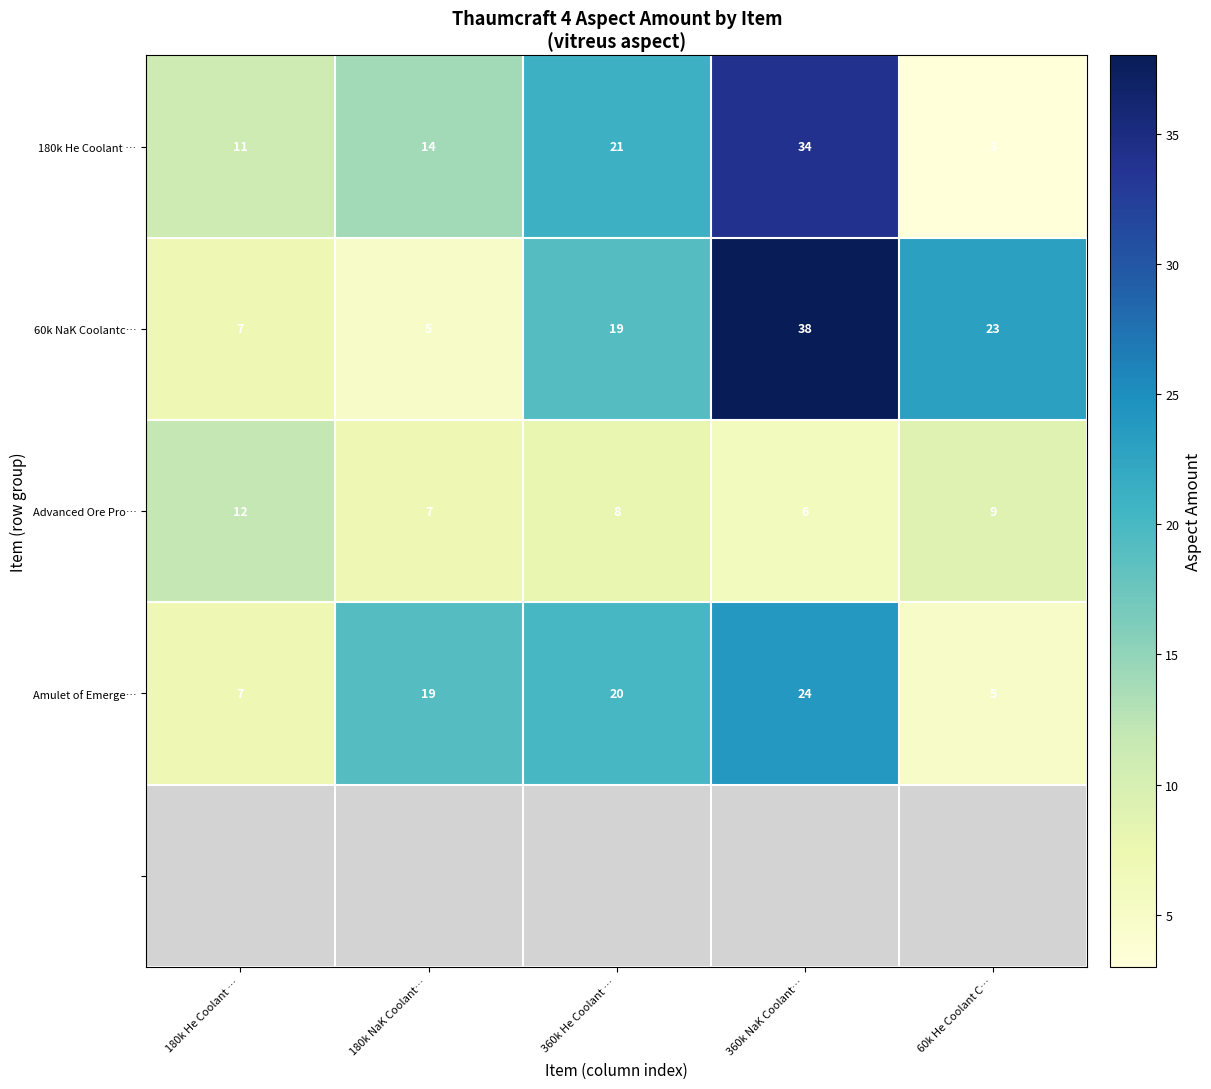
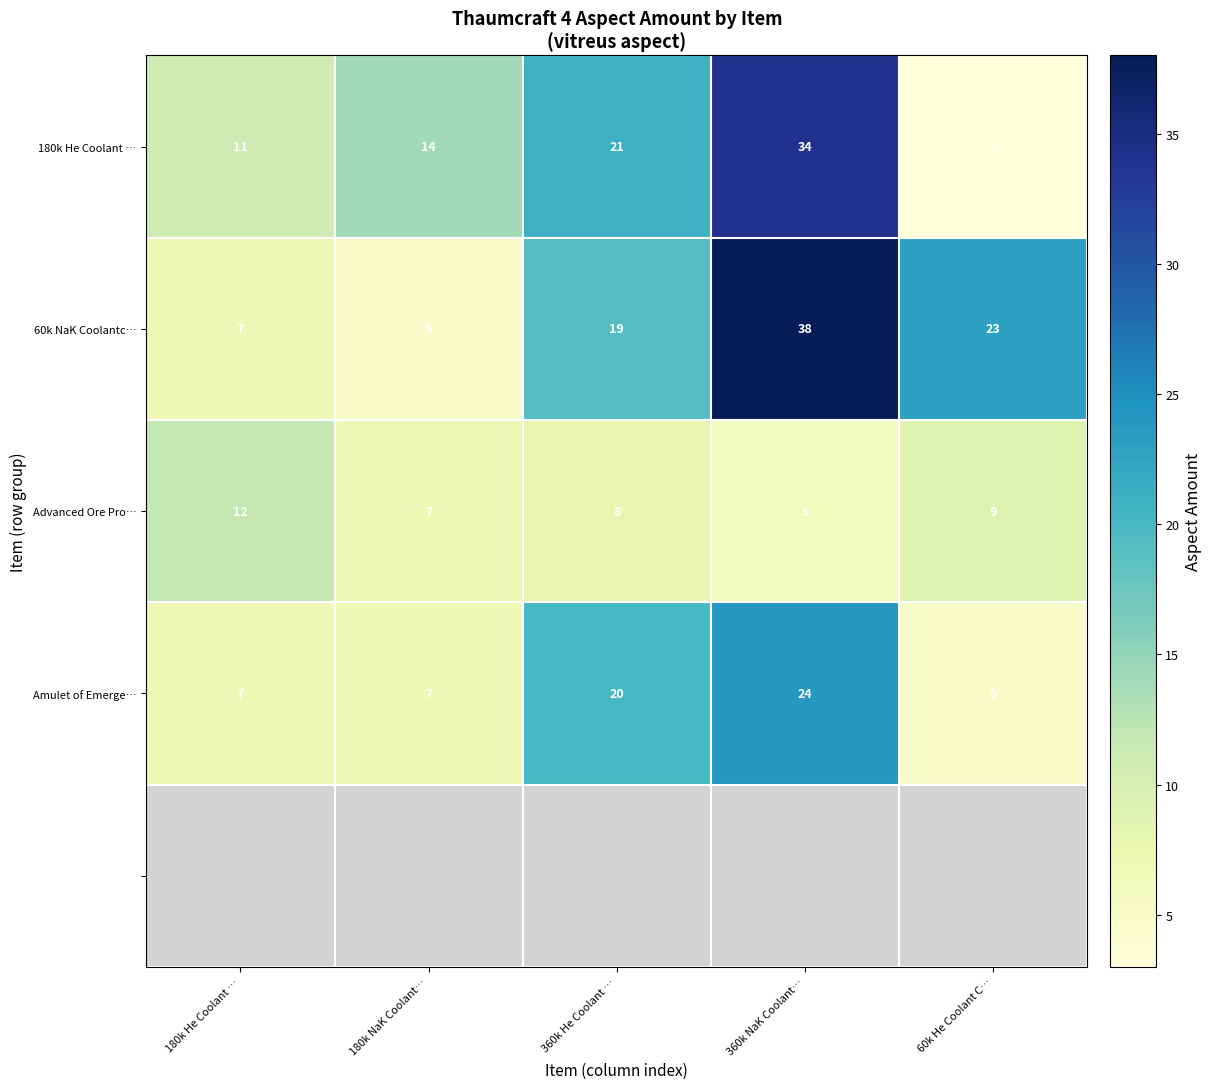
Amulet of Emerge…, 180k NaK Coolant…: 19 -> 7
